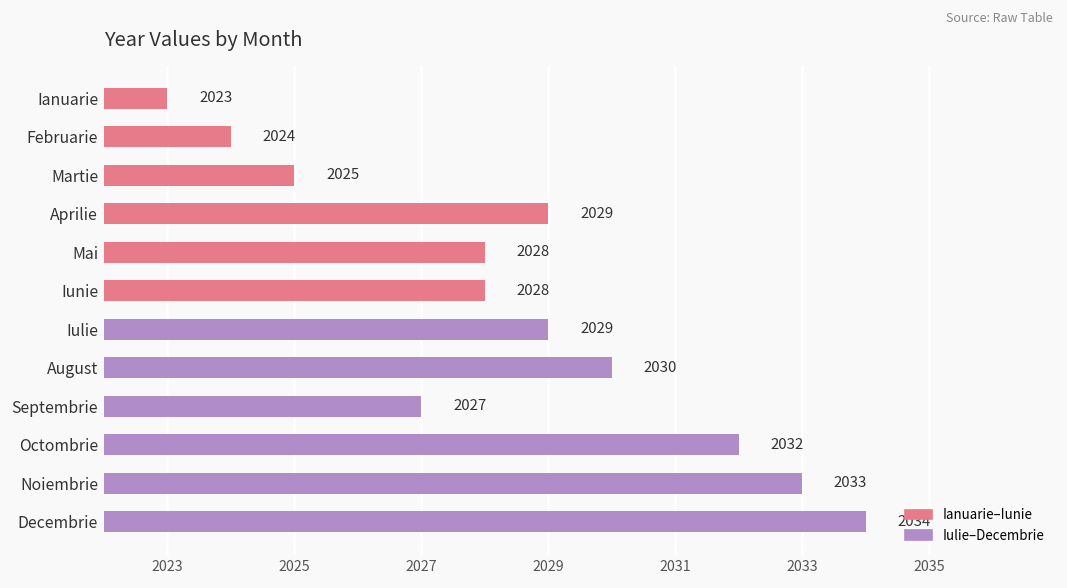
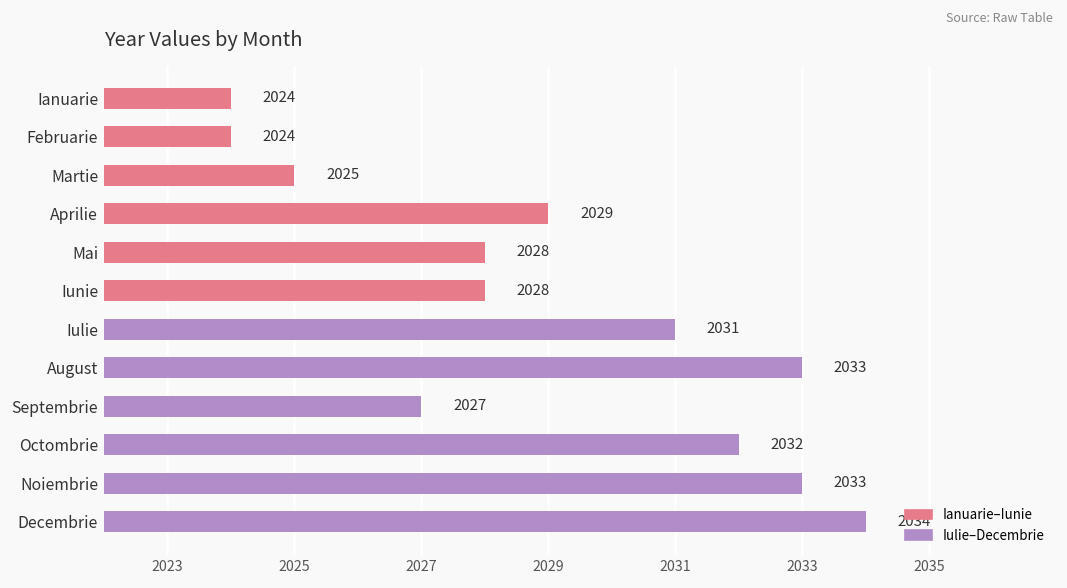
Ianuarie: 2023 -> 2024
Iulie: 2029 -> 2031
August: 2030 -> 2033
